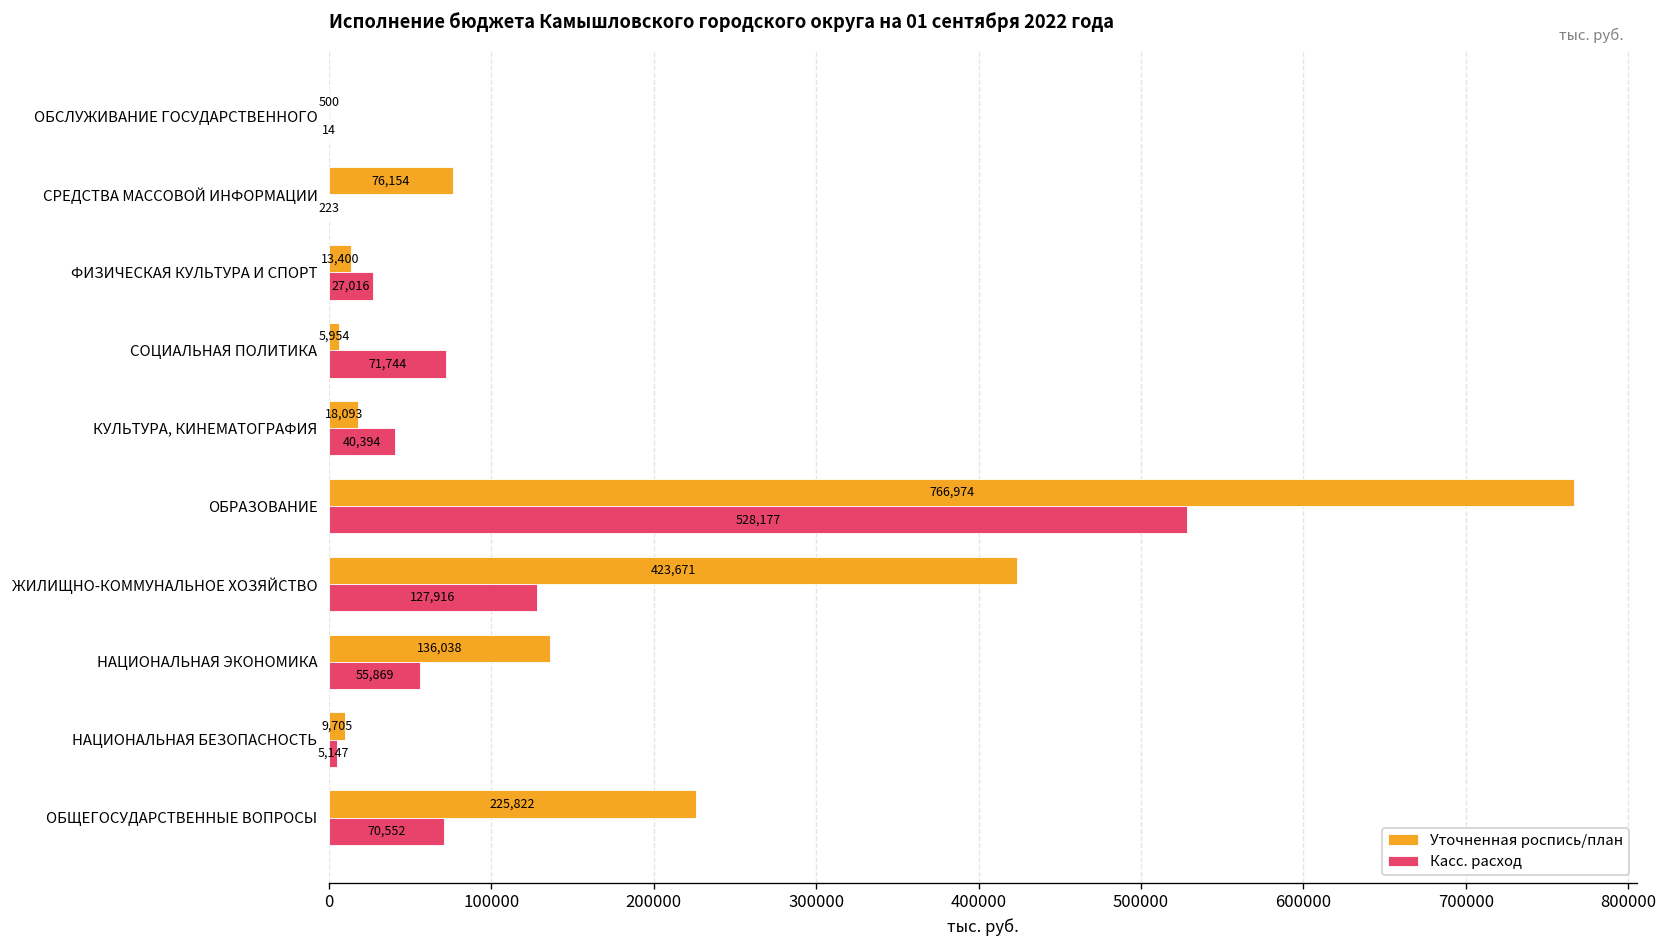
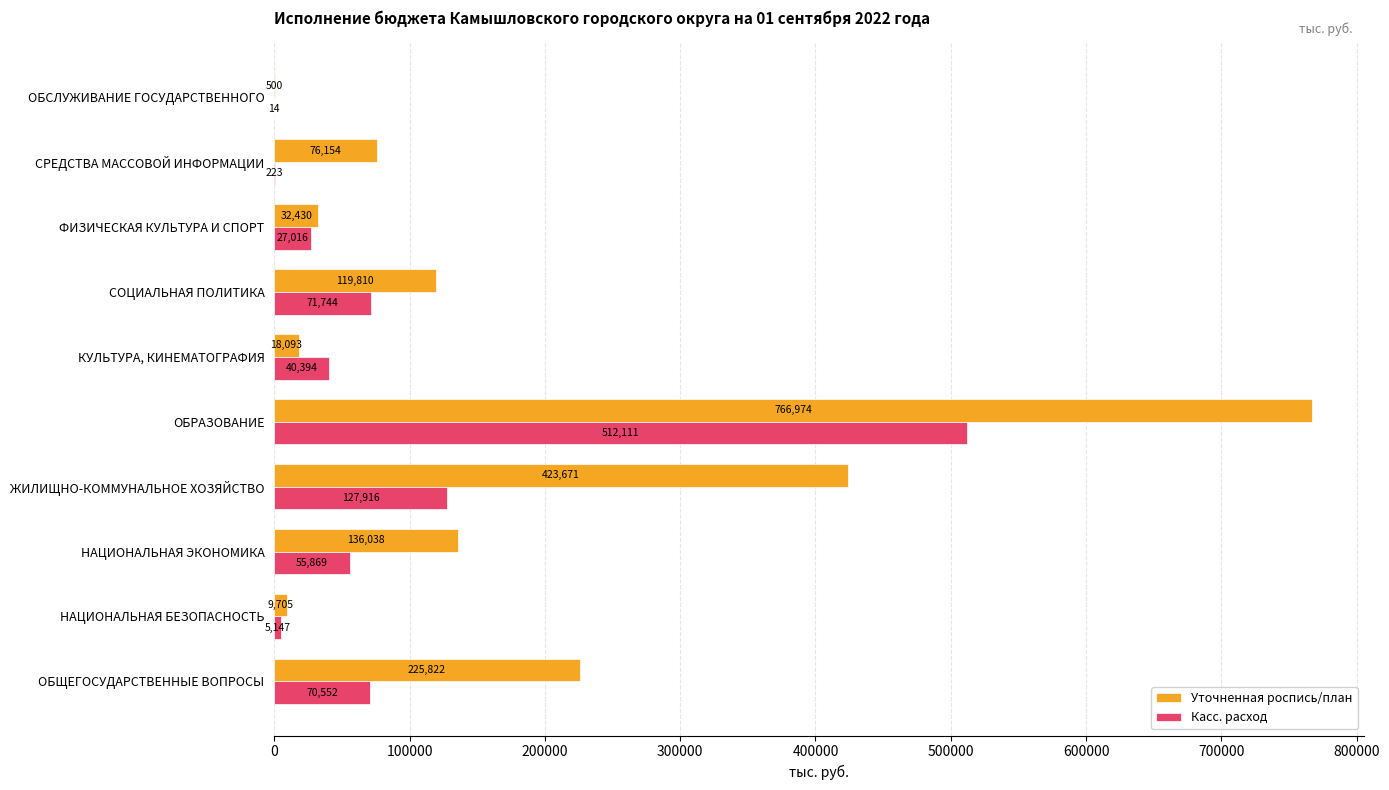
Уточненная роспись/план, ФИЗИЧЕСКАЯ КУЛЬТУРА И СПОРТ: 13,400 -> 32,430
Уточненная роспись/план, СОЦИАЛЬНАЯ ПОЛИТИКА: 5,954 -> 119,810
Касс. расход, ОБРАЗОВАНИЕ: 528,177 -> 512,111
